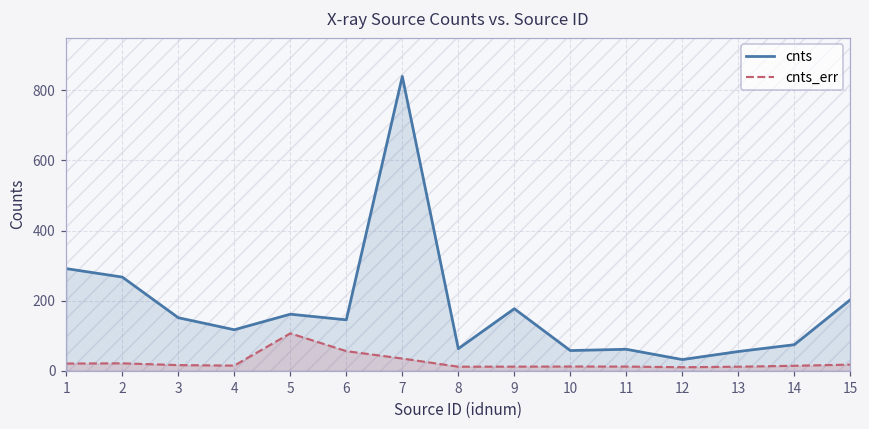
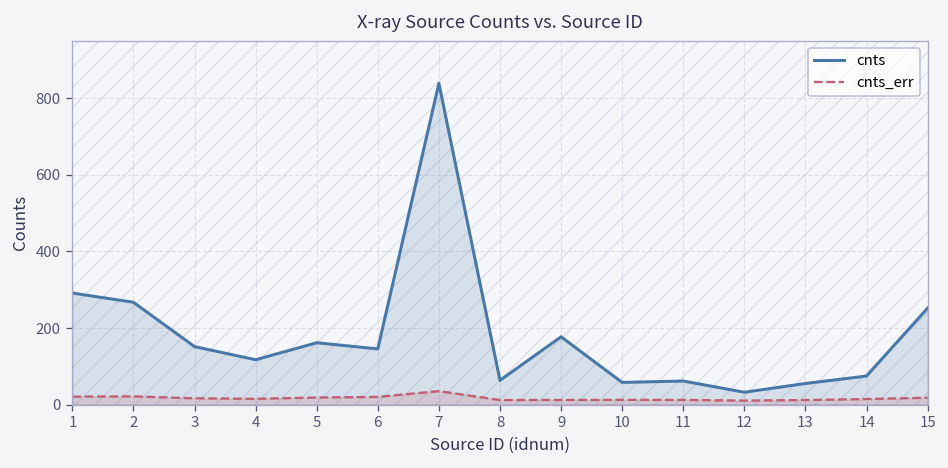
cnts_err, 5: 110 -> 20
cnts_err, 6: 60 -> 20
cnts, 15: 200 -> 250
